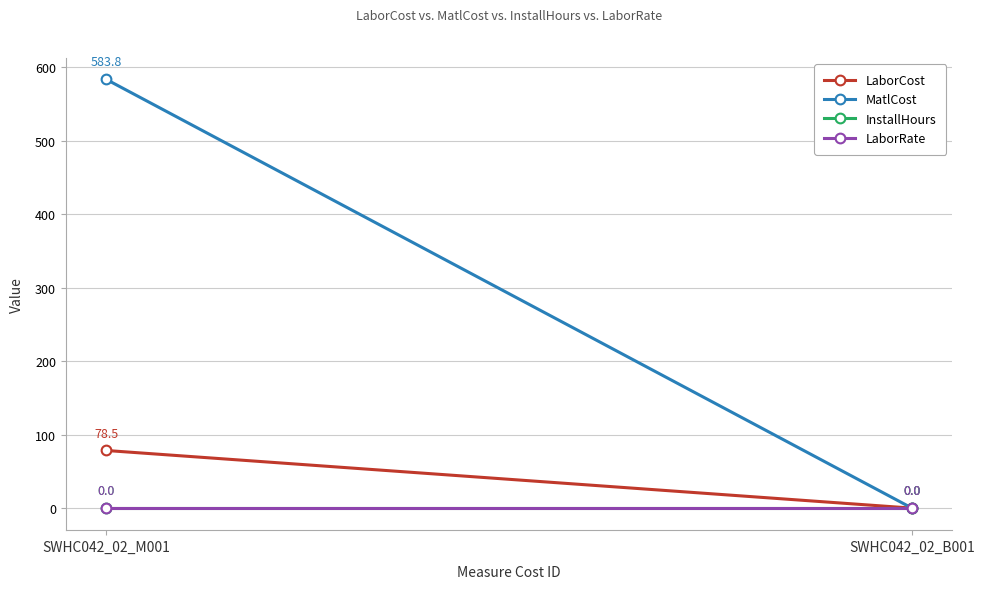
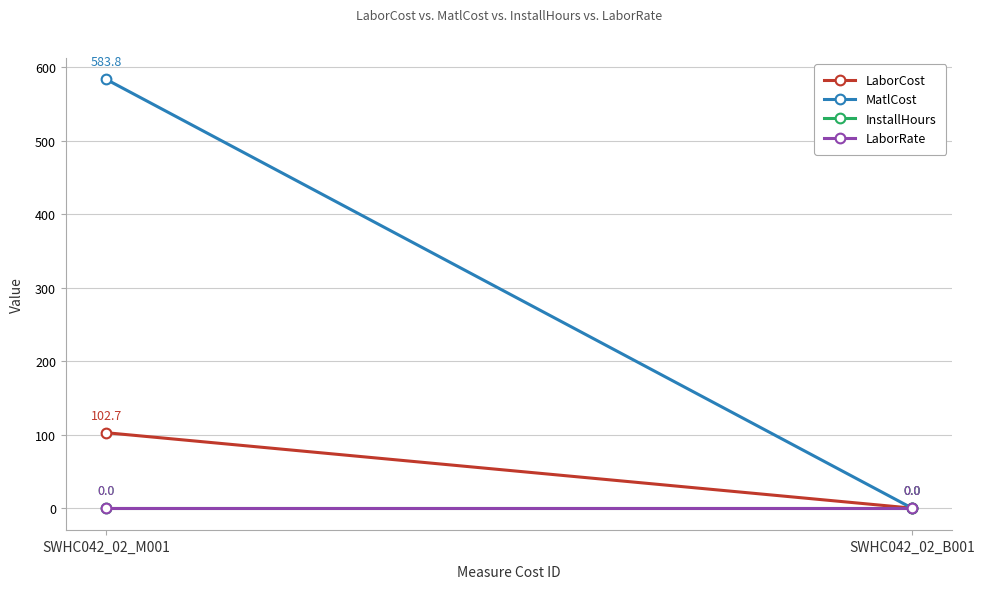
LaborCost, SWHC042_02_M001: 78.5 -> 102.7
